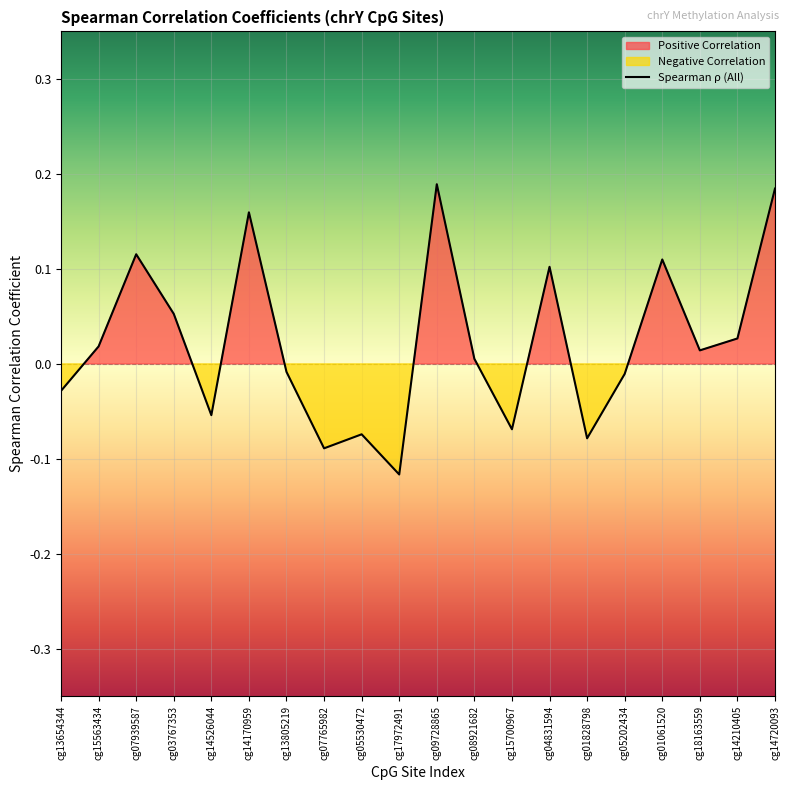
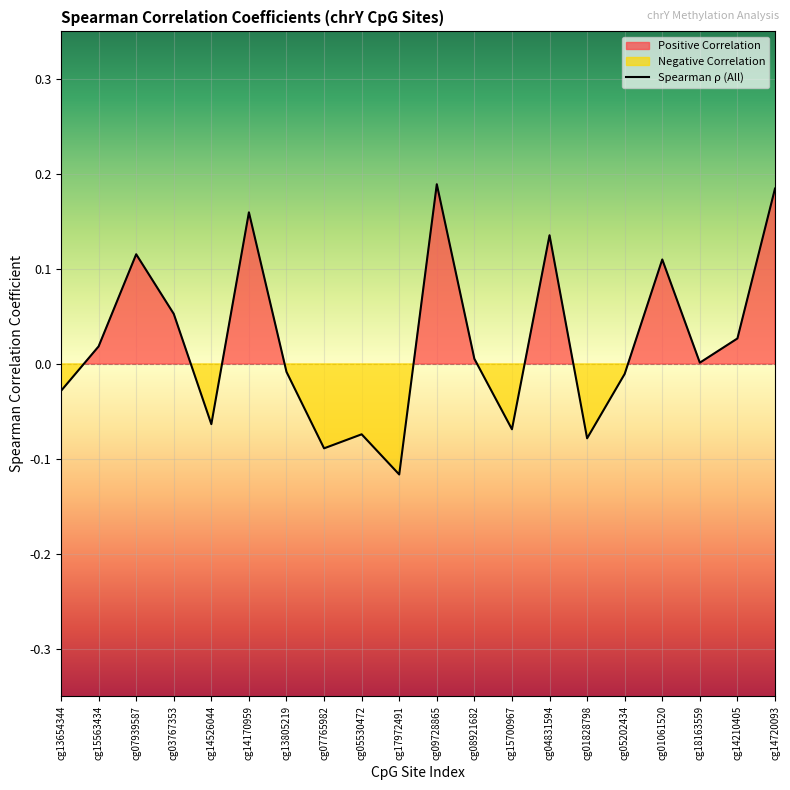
cg14526044: -0.05 -> -0.06
cg04831594: 0.10 -> 0.14
cg18163559: 0.01 -> 0.00
